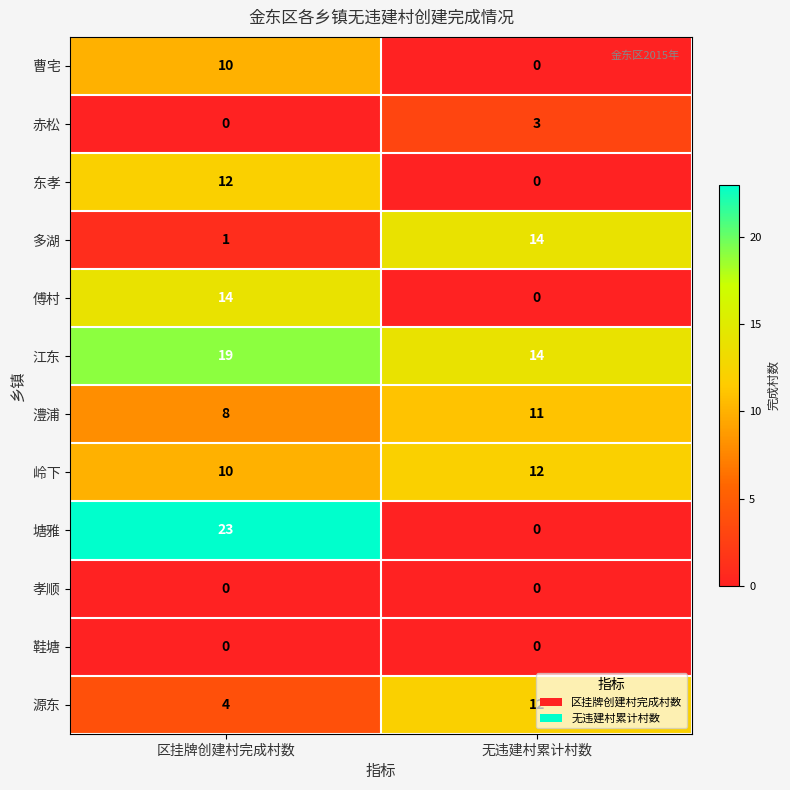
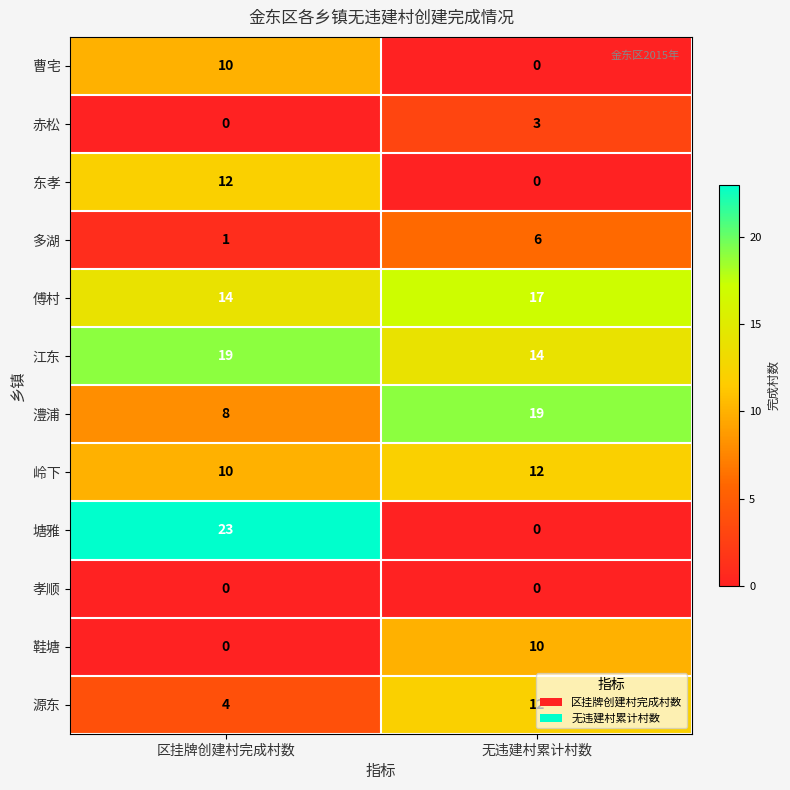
多湖, 无违建村累计村数: 14 -> 6
傅村, 无违建村累计村数: 0 -> 17
澧浦, 无违建村累计村数: 11 -> 19
鞋塘, 无违建村累计村数: 0 -> 10
